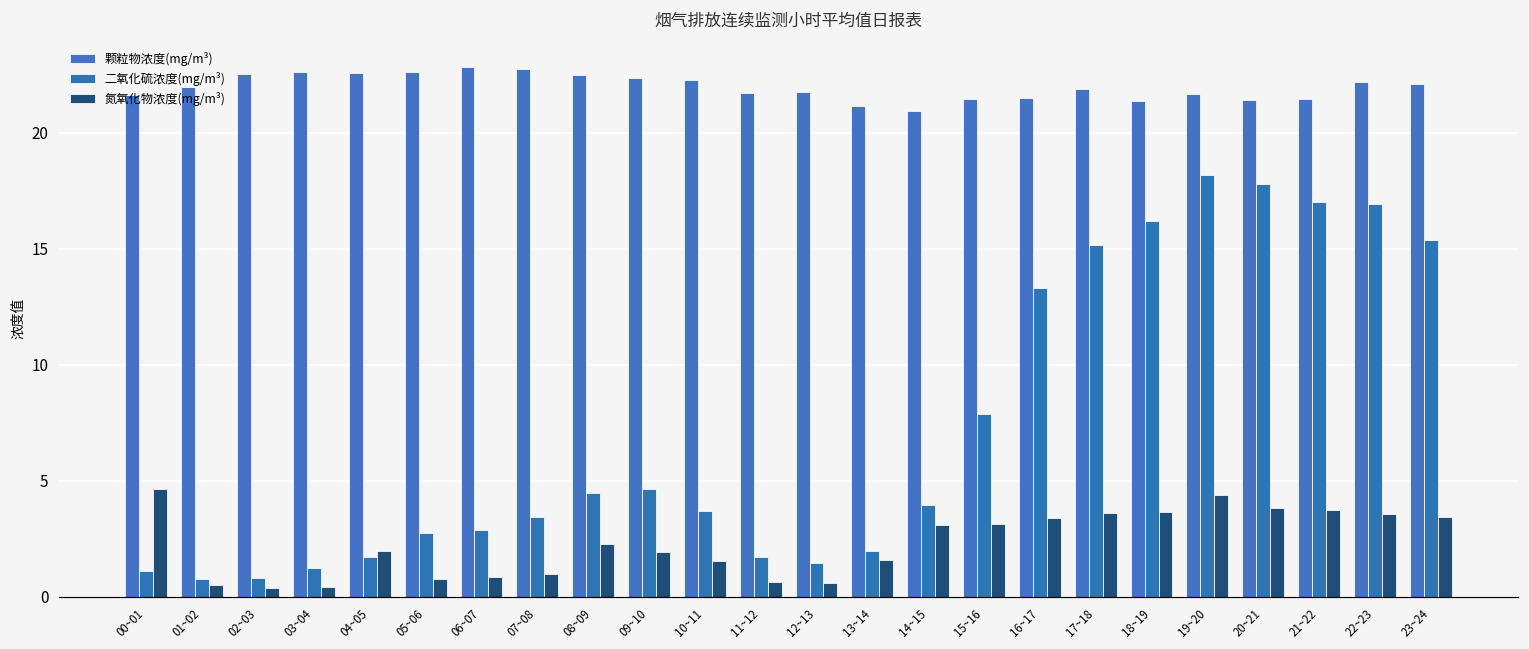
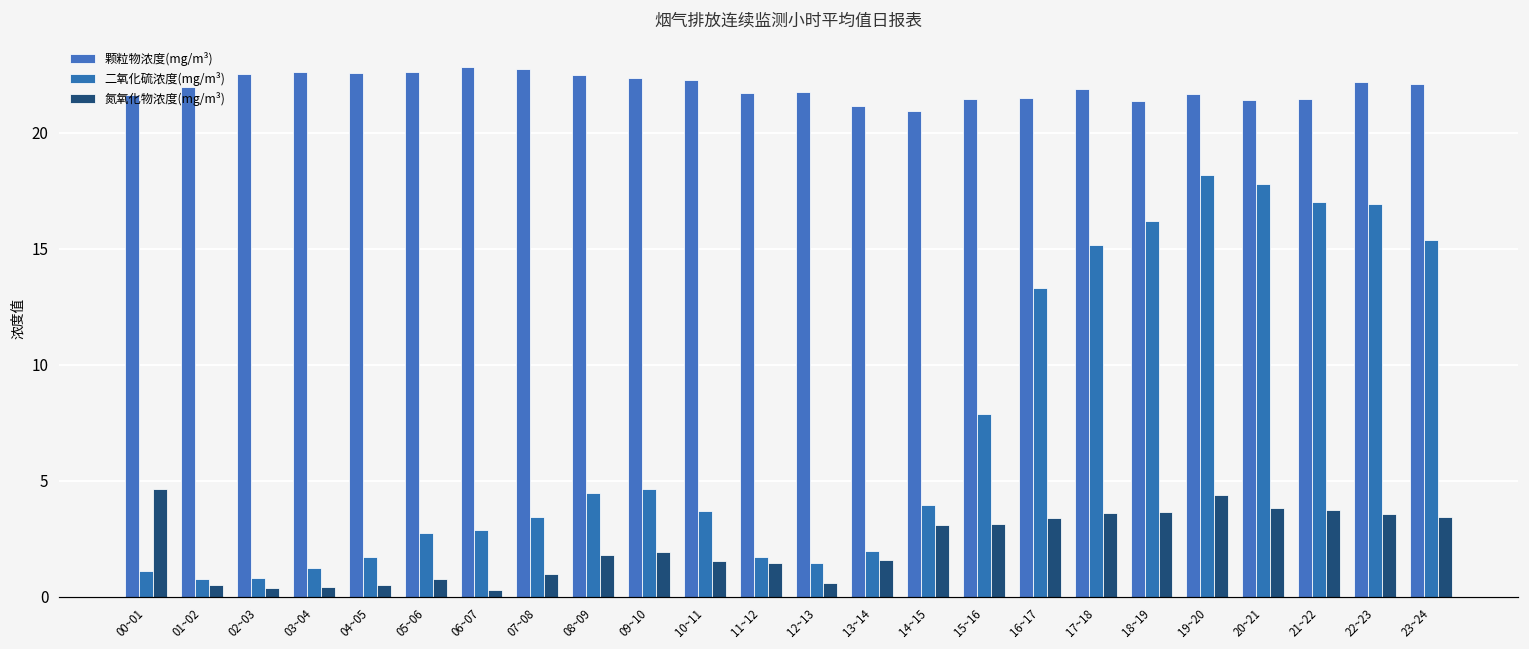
氮氧化物浓度(mg/m³), 04~05: 2.0 -> 0.5
氮氧化物浓度(mg/m³), 06~07: 0.9 -> 0.3
氮氧化物浓度(mg/m³), 08~09: 2.3 -> 1.8
氮氧化物浓度(mg/m³), 11~12: 0.7 -> 1.5
